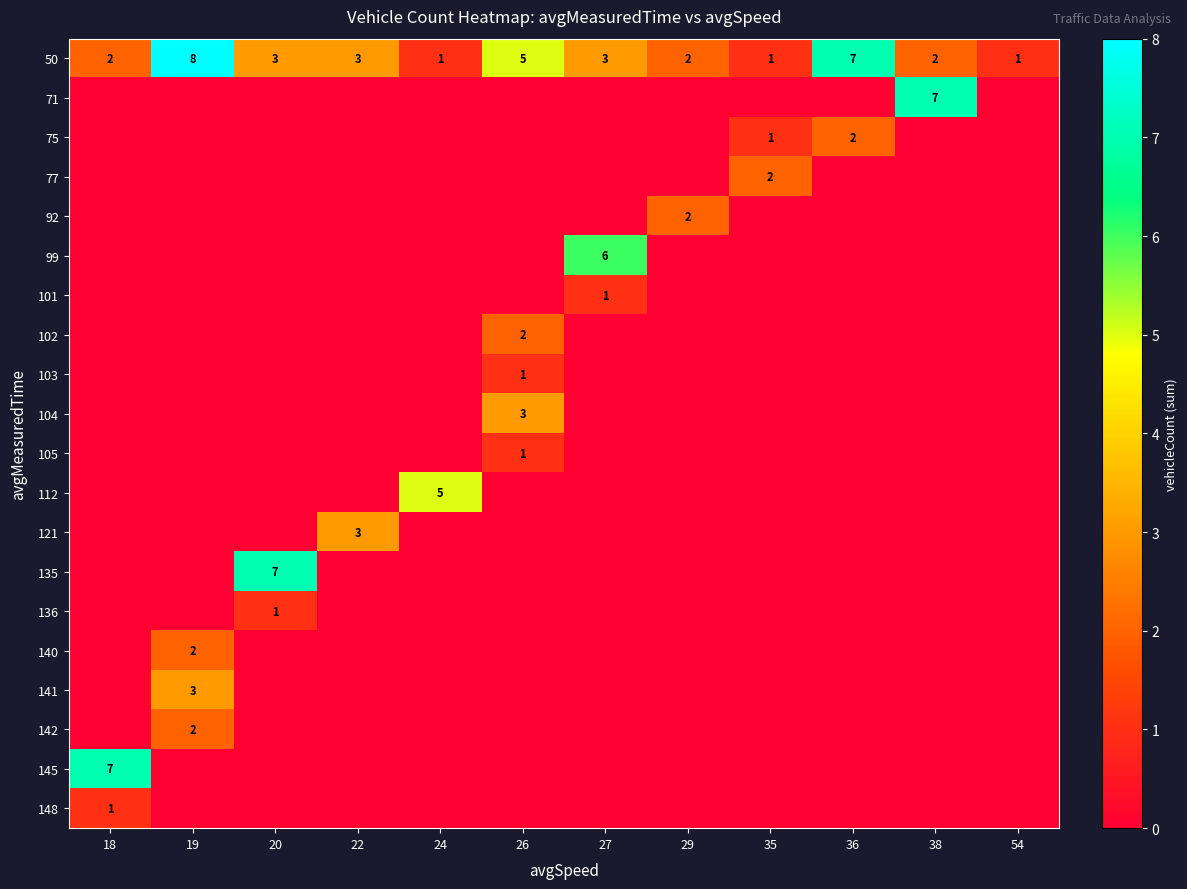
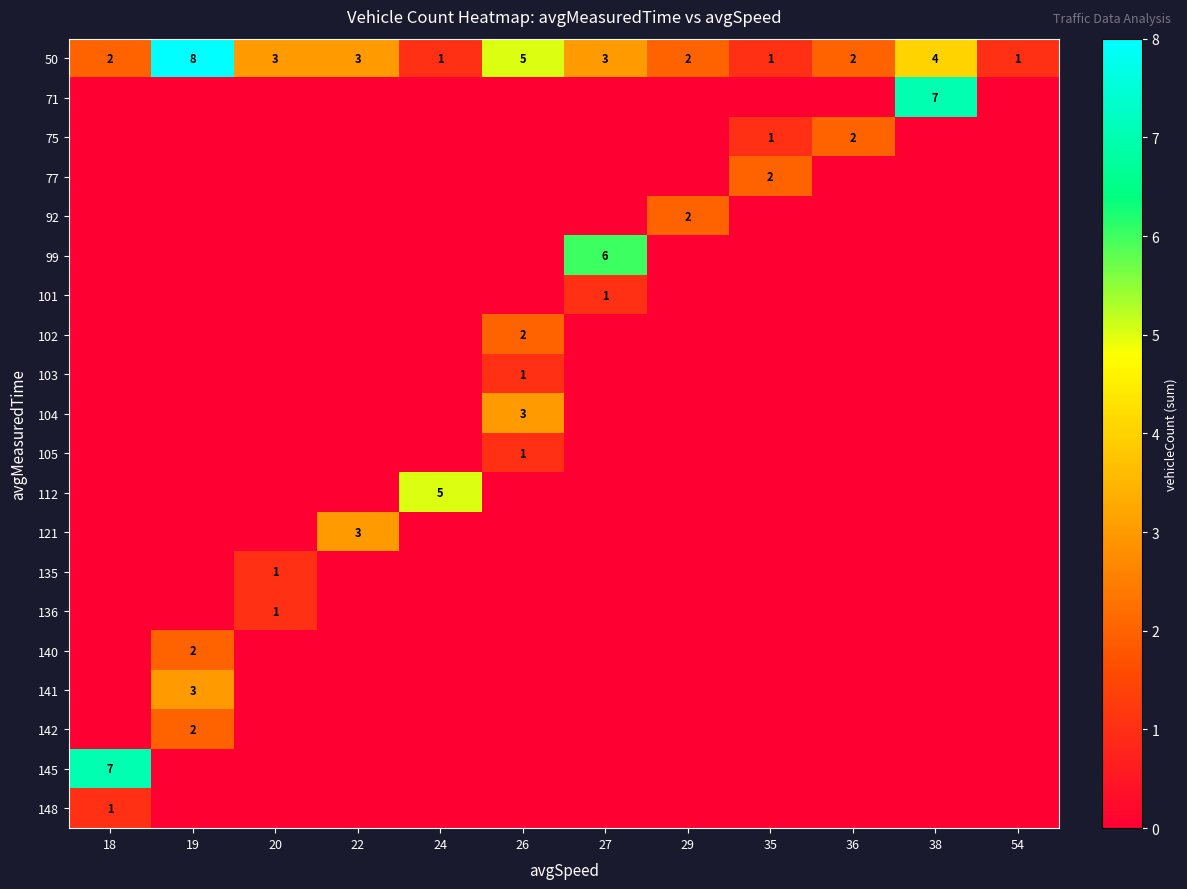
50, 36: 7 -> 2
50, 38: 2 -> 4
135, 20: 7 -> 1
